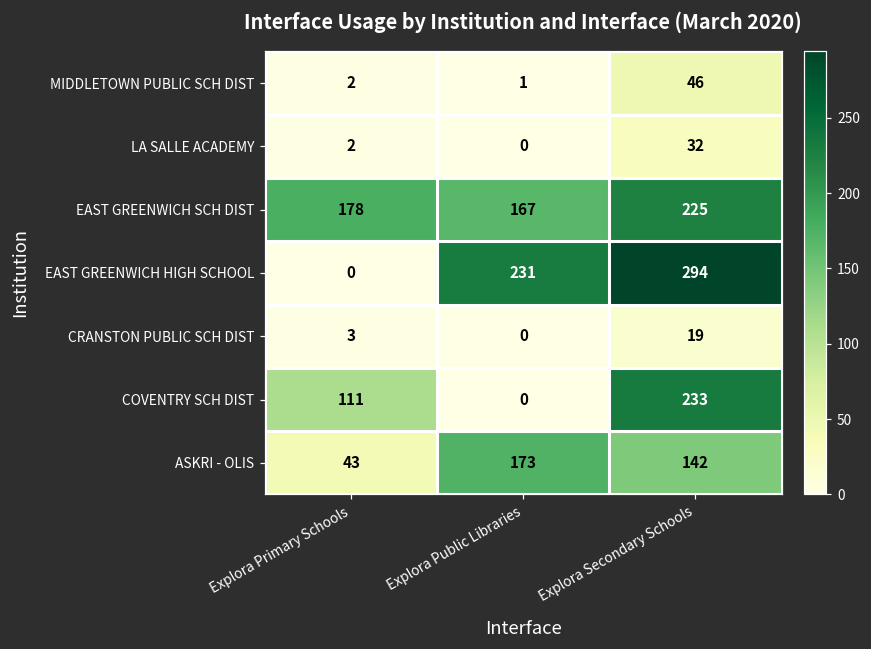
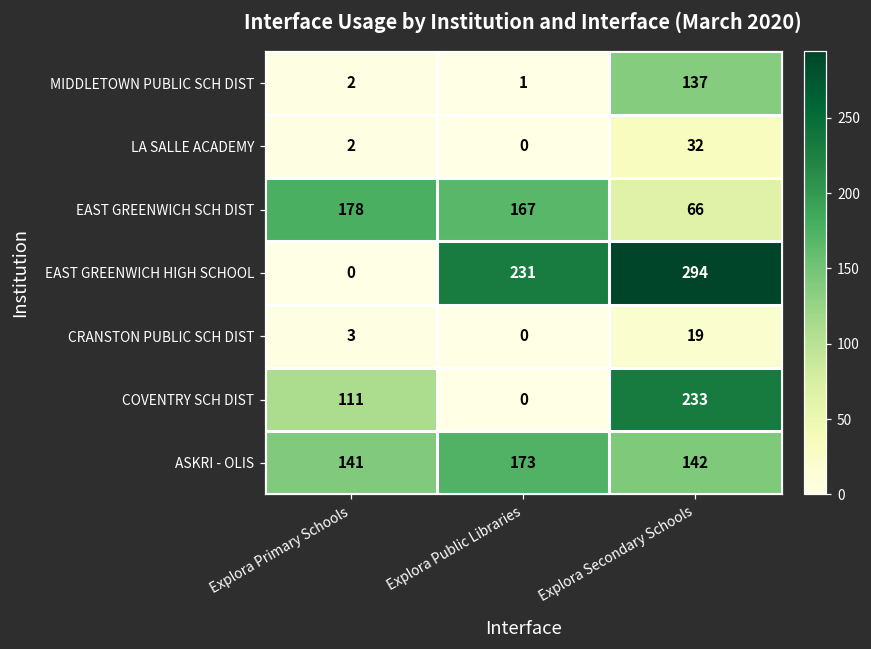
MIDDLETOWN PUBLIC SCH DIST, Explora Secondary Schools: 46 -> 137
EAST GREENWICH SCH DIST, Explora Secondary Schools: 225 -> 66
ASKRI - OLIS, Explora Primary Schools: 43 -> 141
